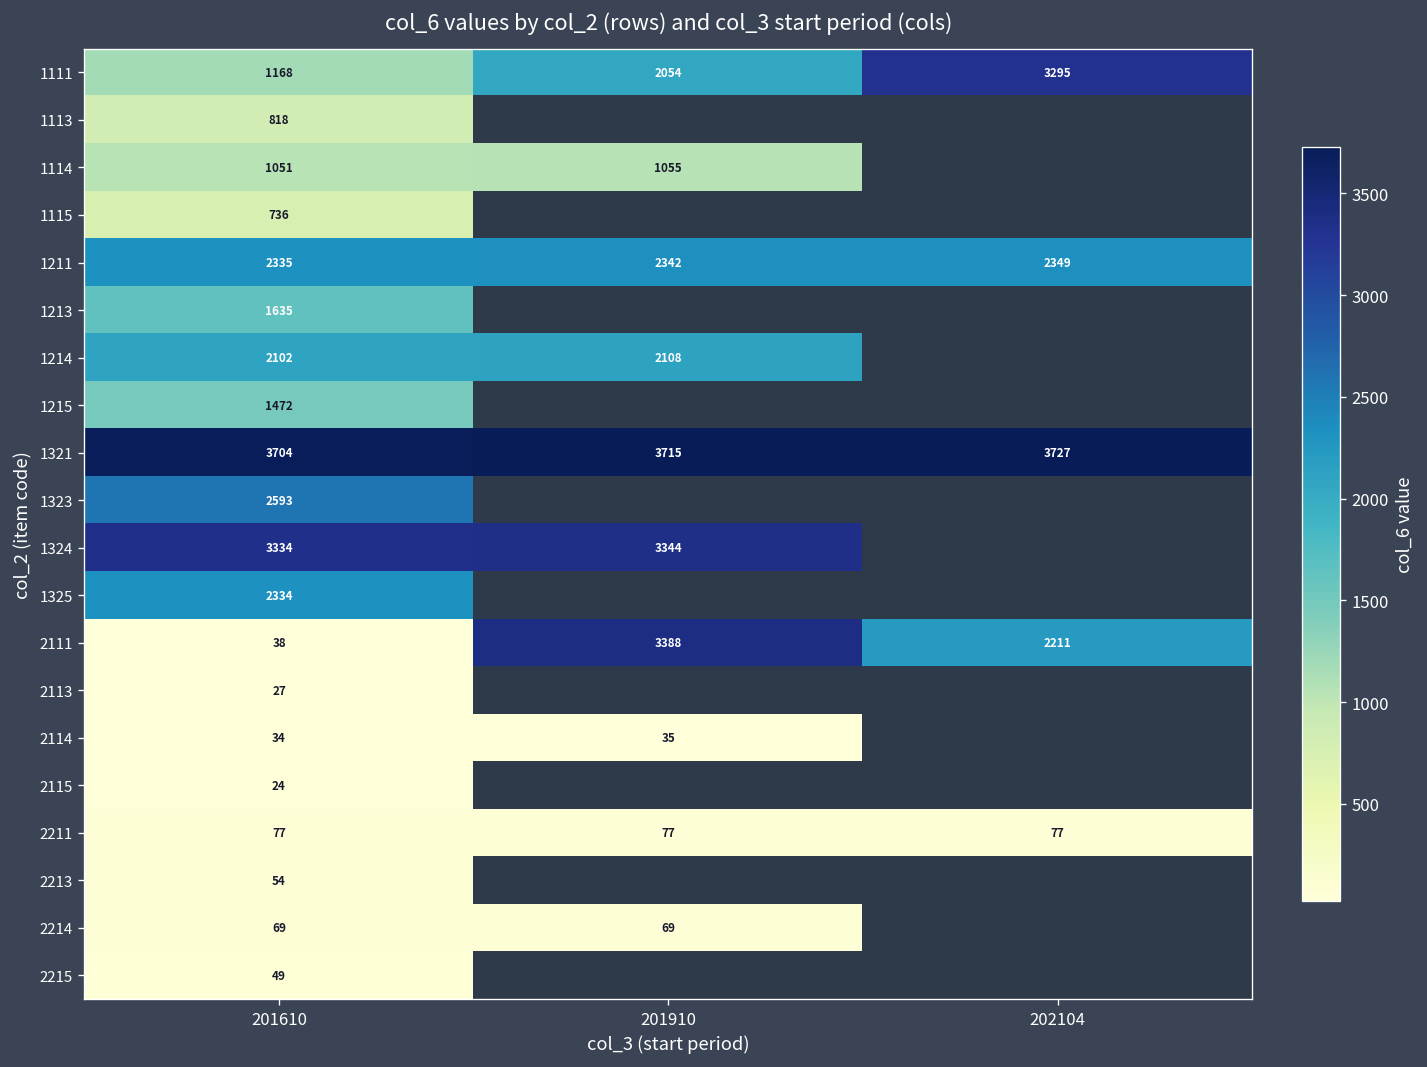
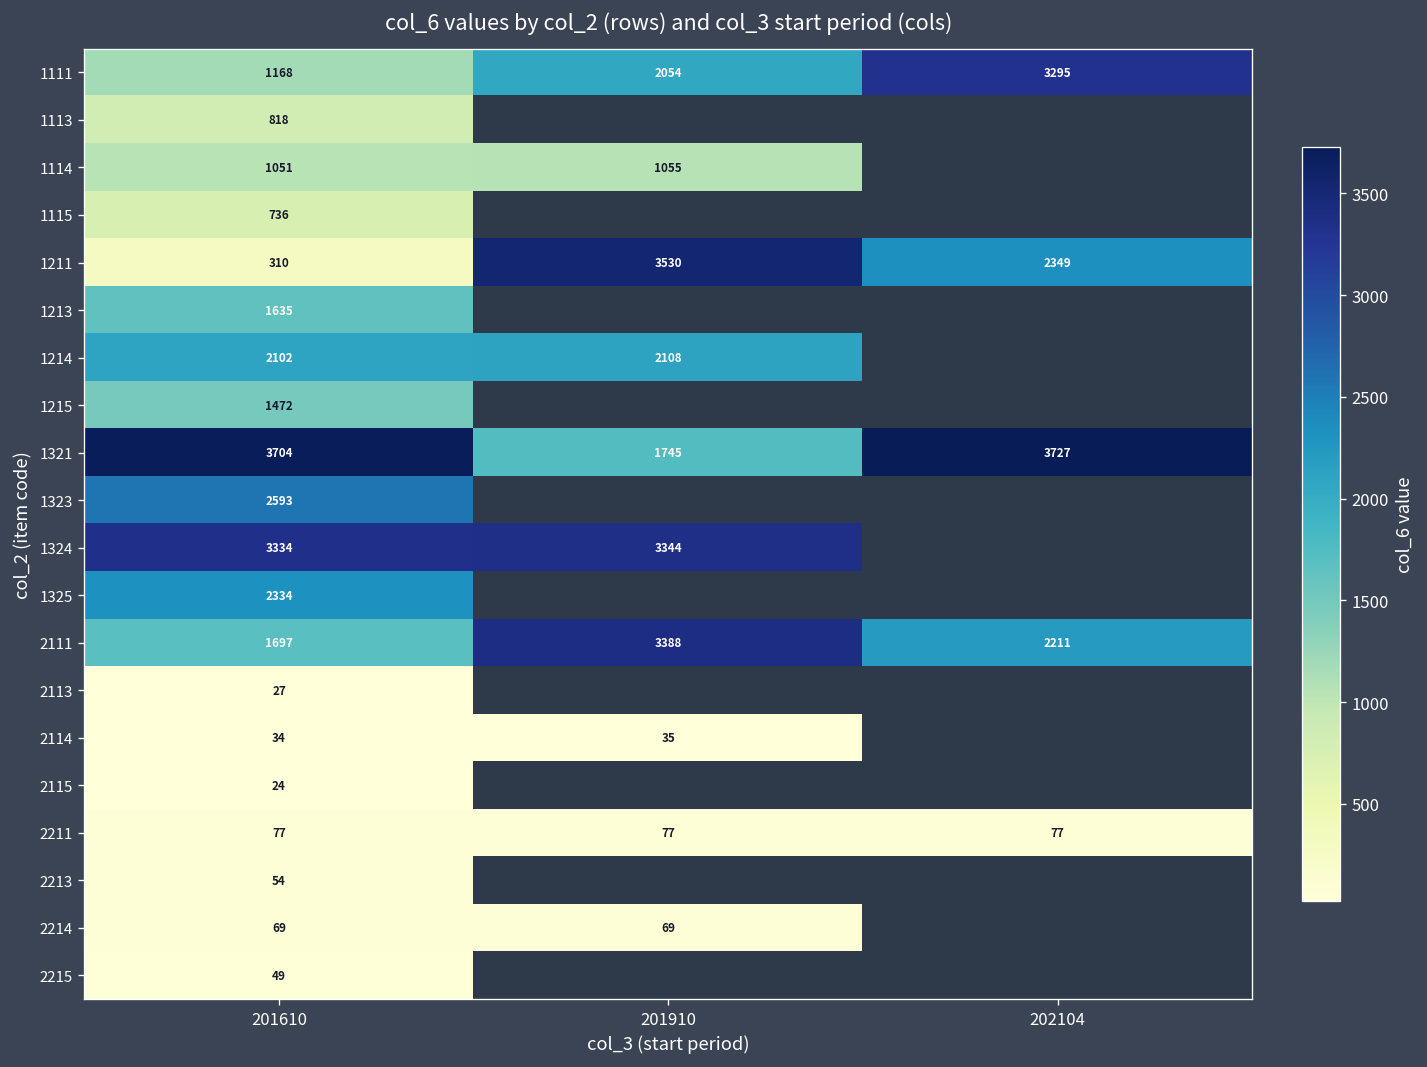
1211, 201610: 2335 -> 310
1211, 201910: 2342 -> 3530
1321, 201910: 3715 -> 1745
2111, 201610: 38 -> 1697
